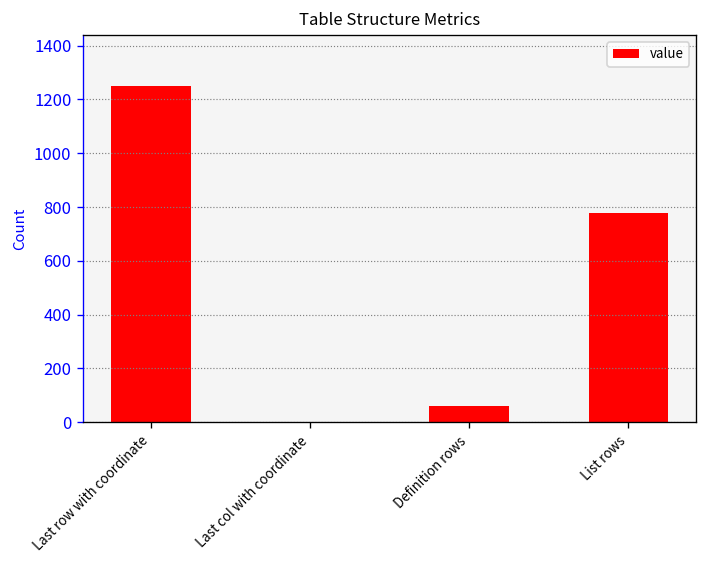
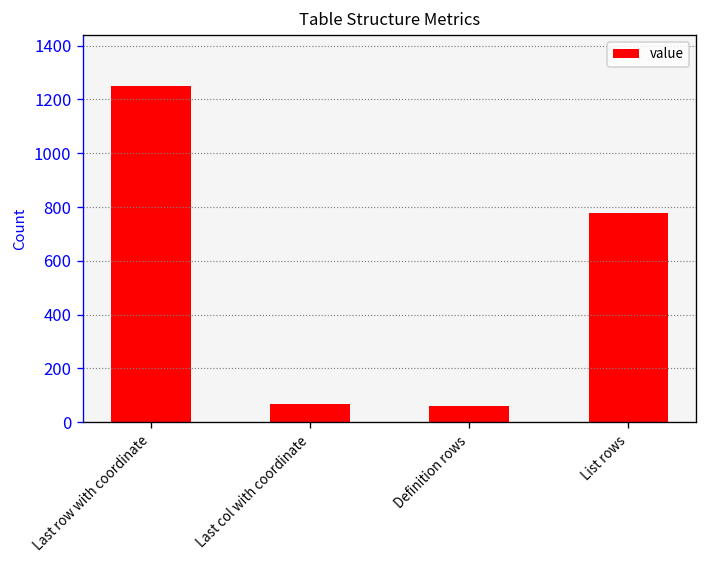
Last col with coordinate: 0 -> 70
